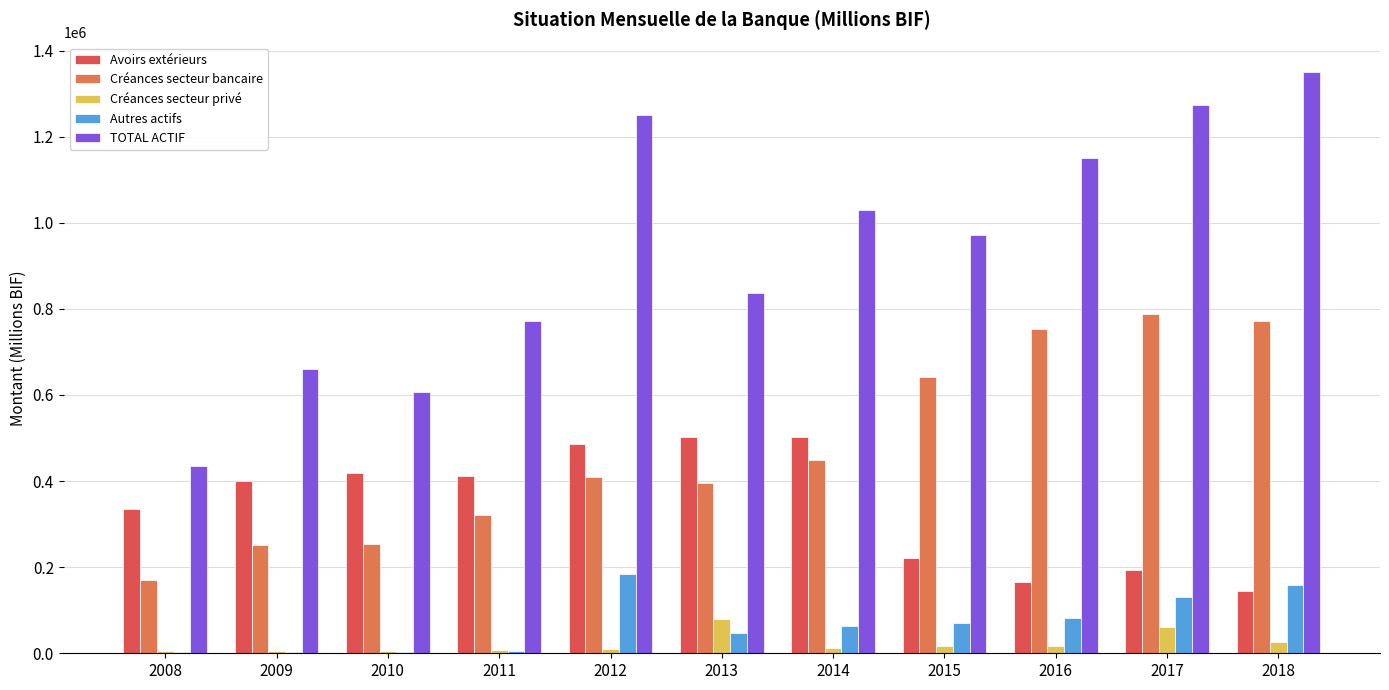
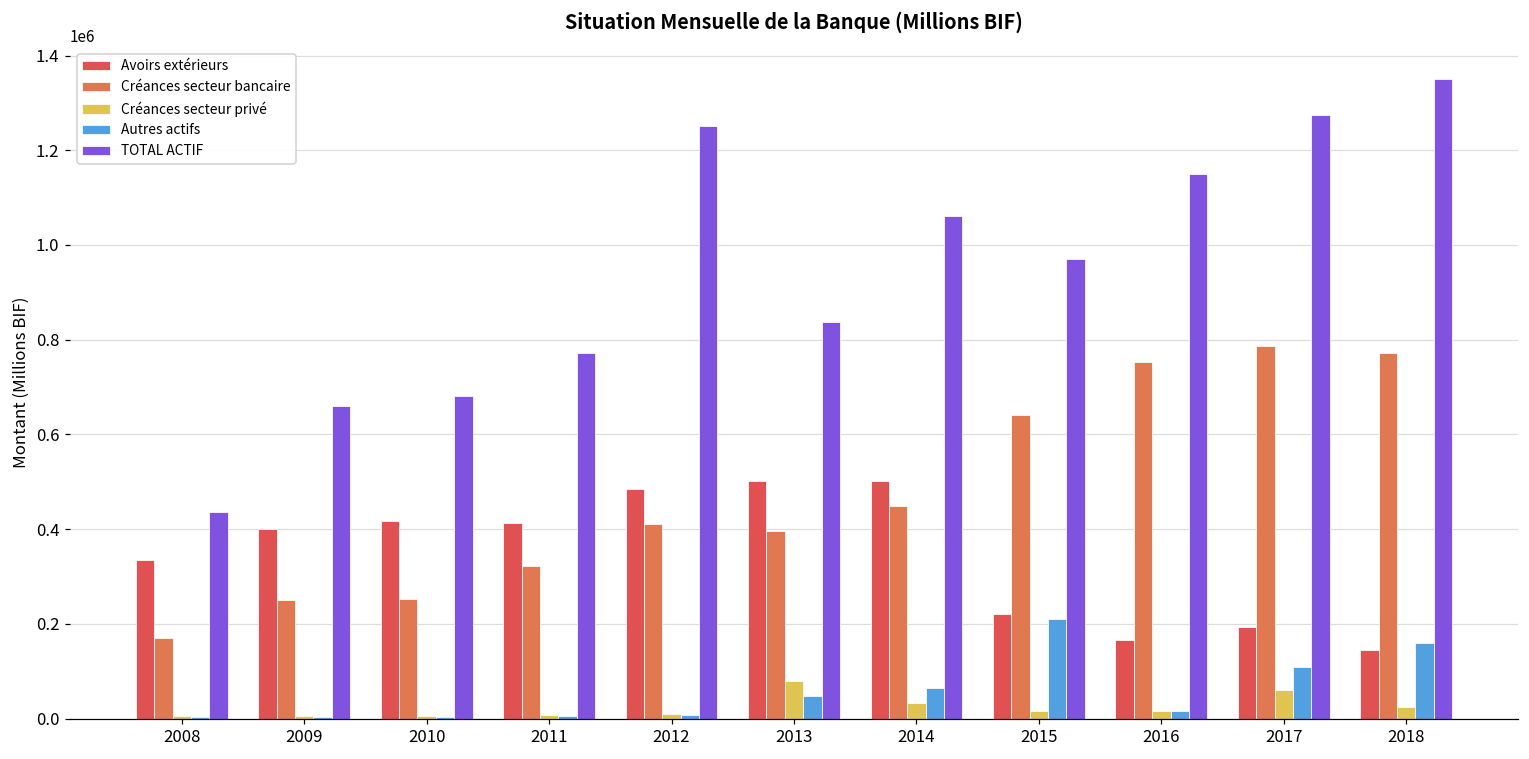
TOTAL ACTIF, 2010: 610000 -> 680000
Autres actifs, 2012: 180000 -> 10000
Créances secteur privé, 2014: 10000 -> 30000
TOTAL ACTIF, 2014: 1030000 -> 1060000
Autres actifs, 2015: 70000 -> 210000
Autres actifs, 2016: 80000 -> 20000
Autres actifs, 2017: 130000 -> 110000
